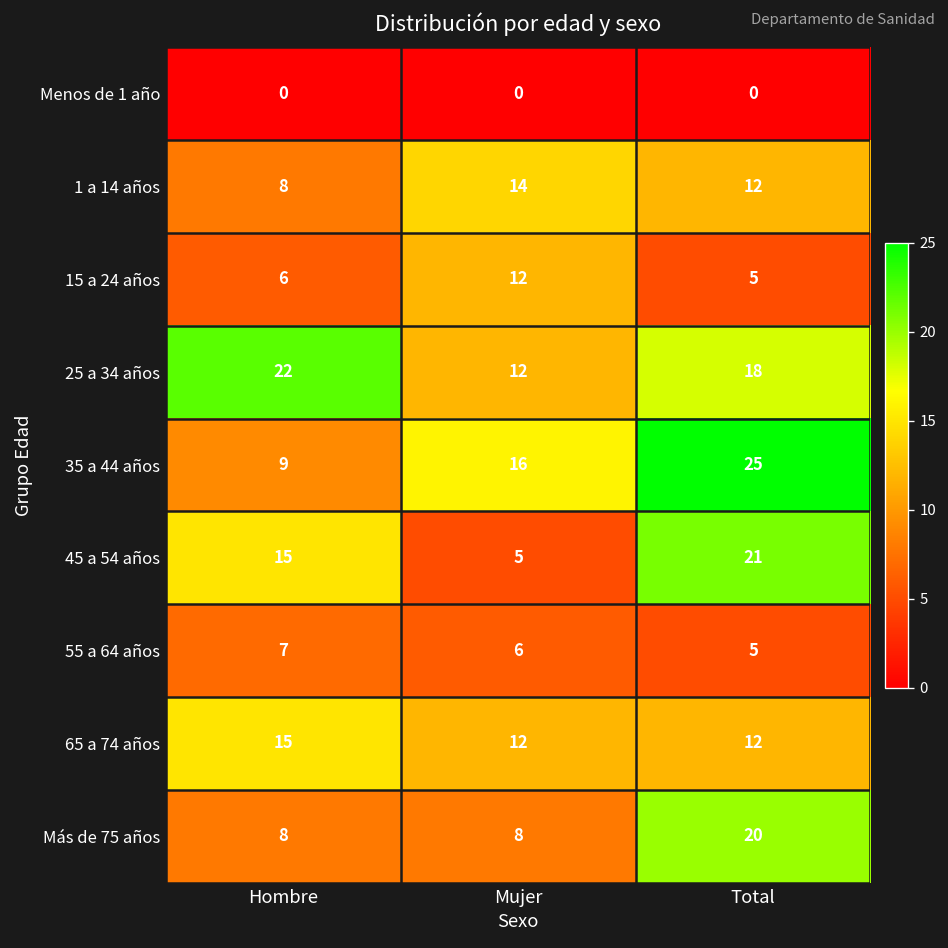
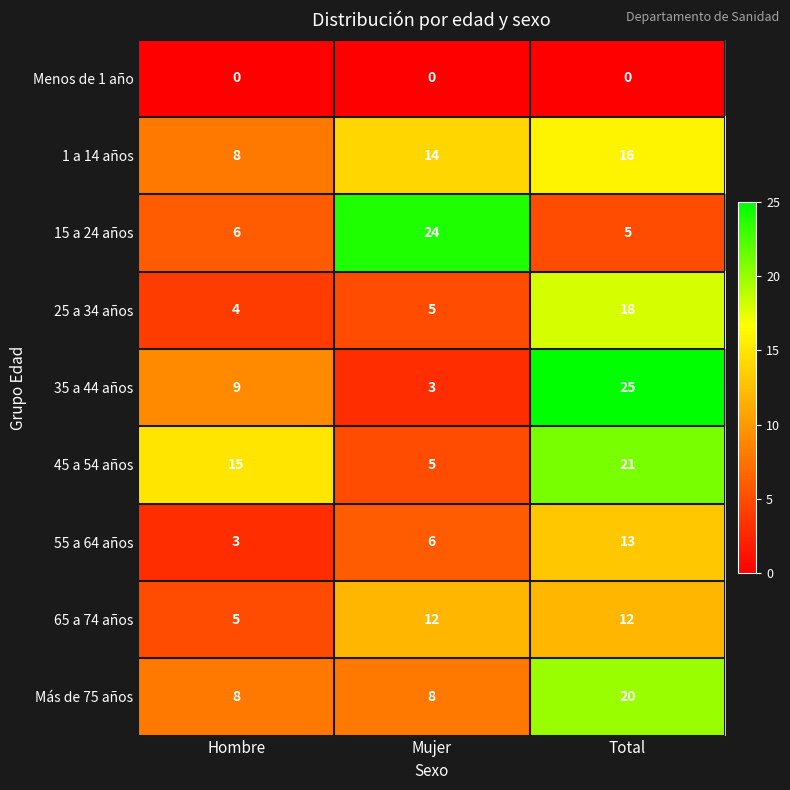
1 a 14 años, Total: 12 -> 16
15 a 24 años, Mujer: 12 -> 24
25 a 34 años, Hombre: 22 -> 4
25 a 34 años, Mujer: 12 -> 5
35 a 44 años, Mujer: 16 -> 3
55 a 64 años, Hombre: 7 -> 3
55 a 64 años, Total: 5 -> 13
65 a 74 años, Hombre: 15 -> 5
